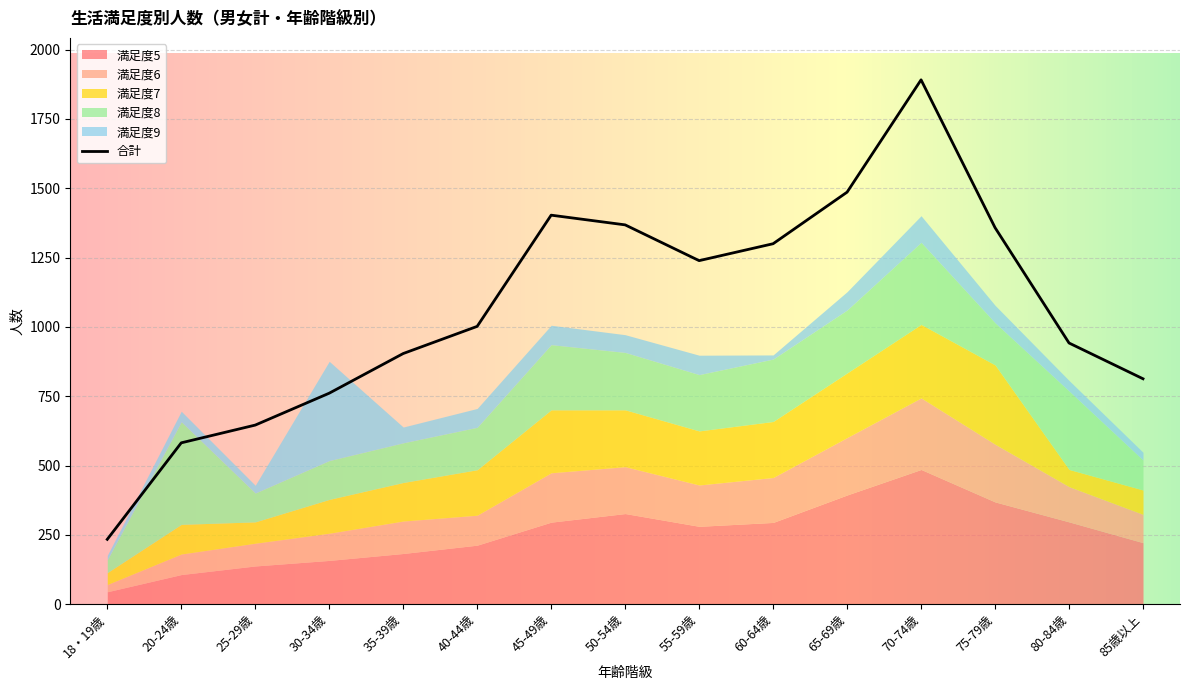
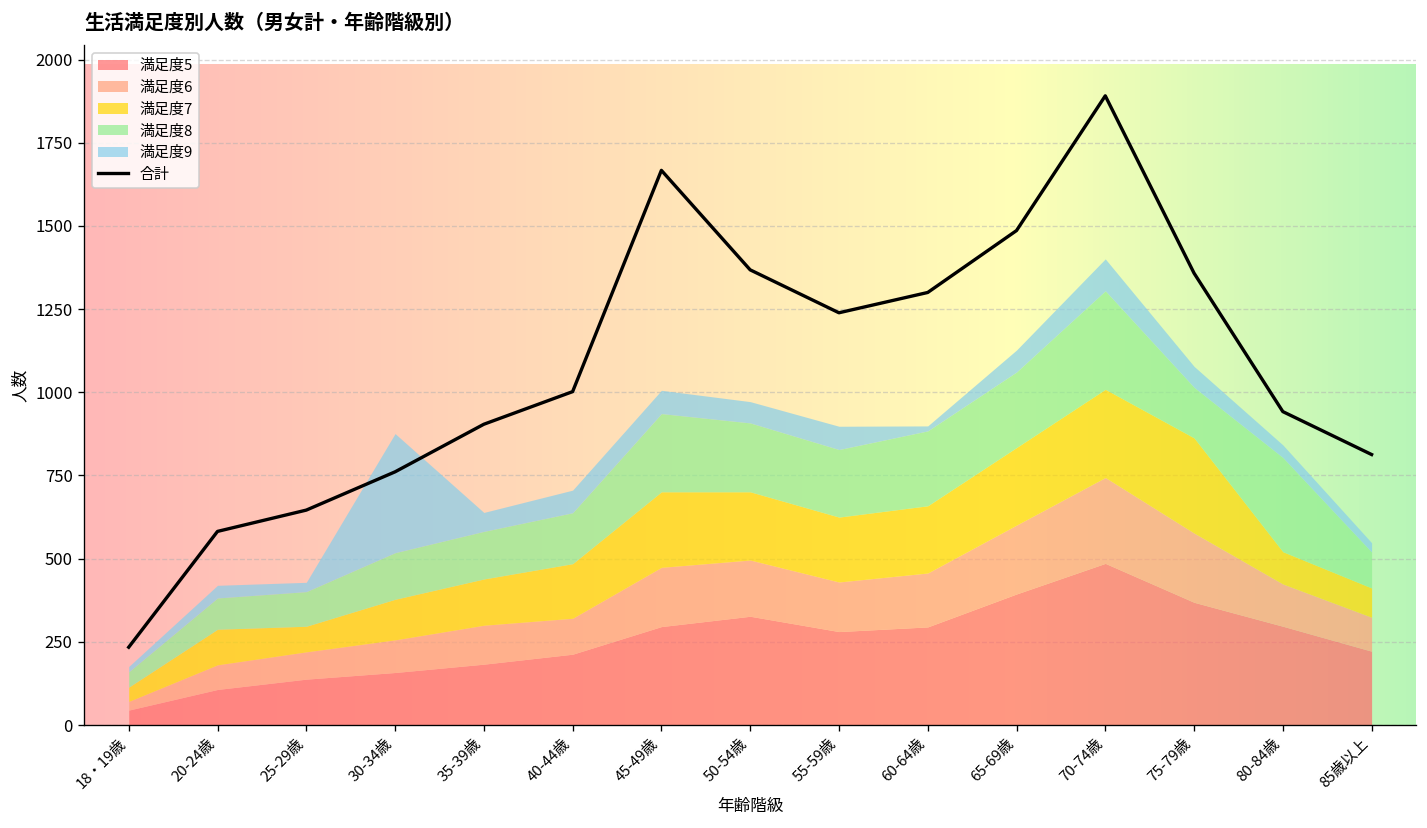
満足度8, 20-24歳: 370 -> 90
合計, 45-49歳: 1400 -> 1670
満足度7, 80-84歳: 60 -> 100
